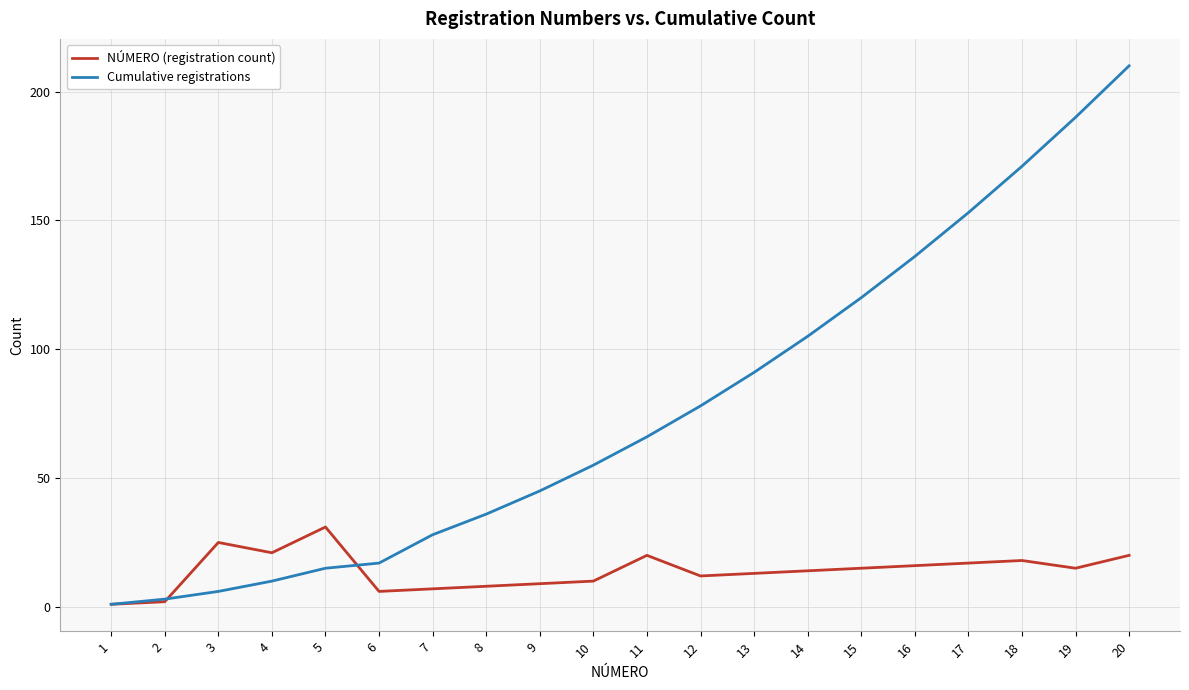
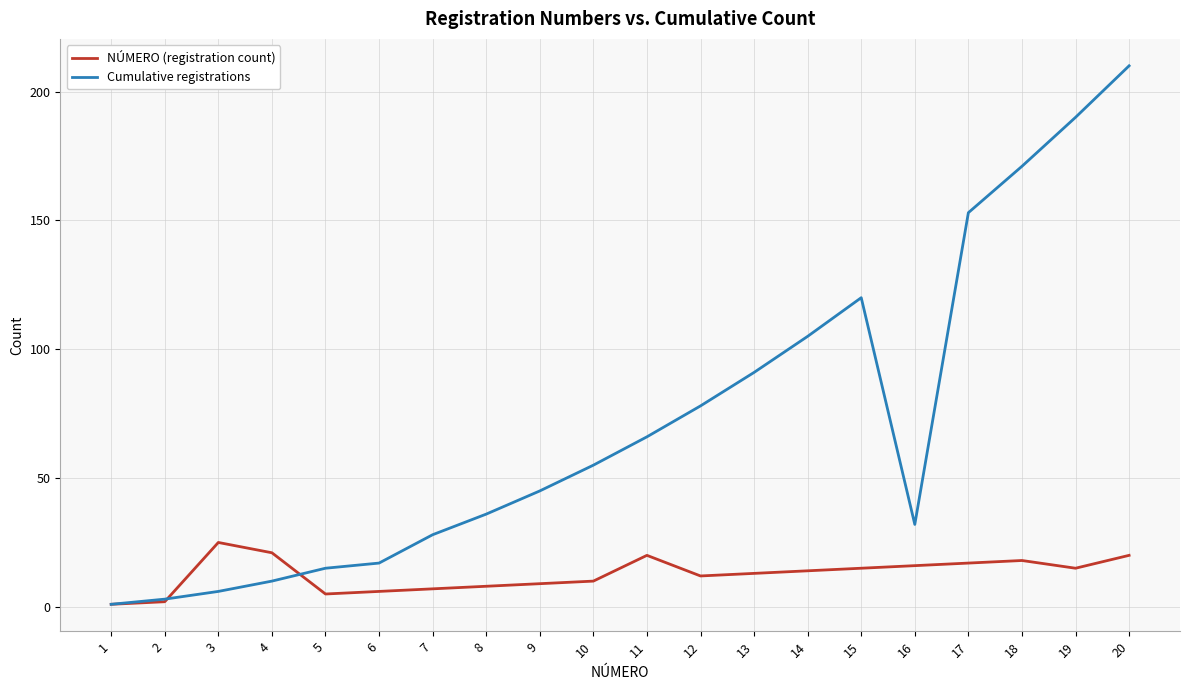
NÚMERO (registration count), 5: 31 -> 5
Cumulative registrations, 16: 136 -> 32
